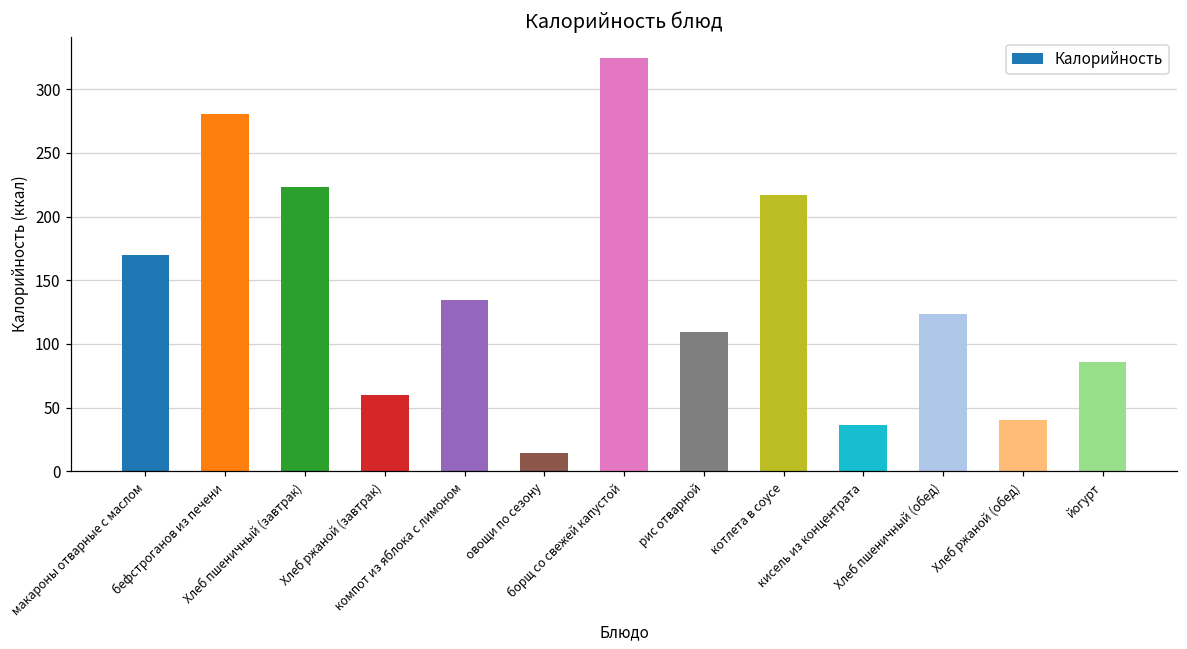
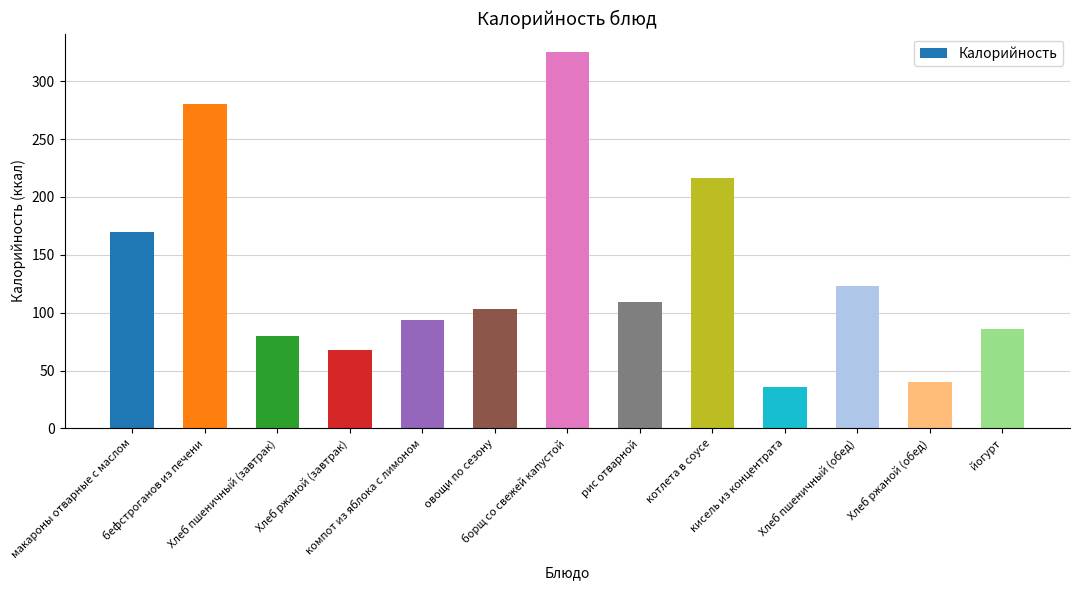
Хлеб пшеничный (завтрак): 223 -> 80
Хлеб ржаной (завтрак): 60 -> 68
компот из яблока с лимоном: 134 -> 94
овощи по сезону: 14 -> 103
